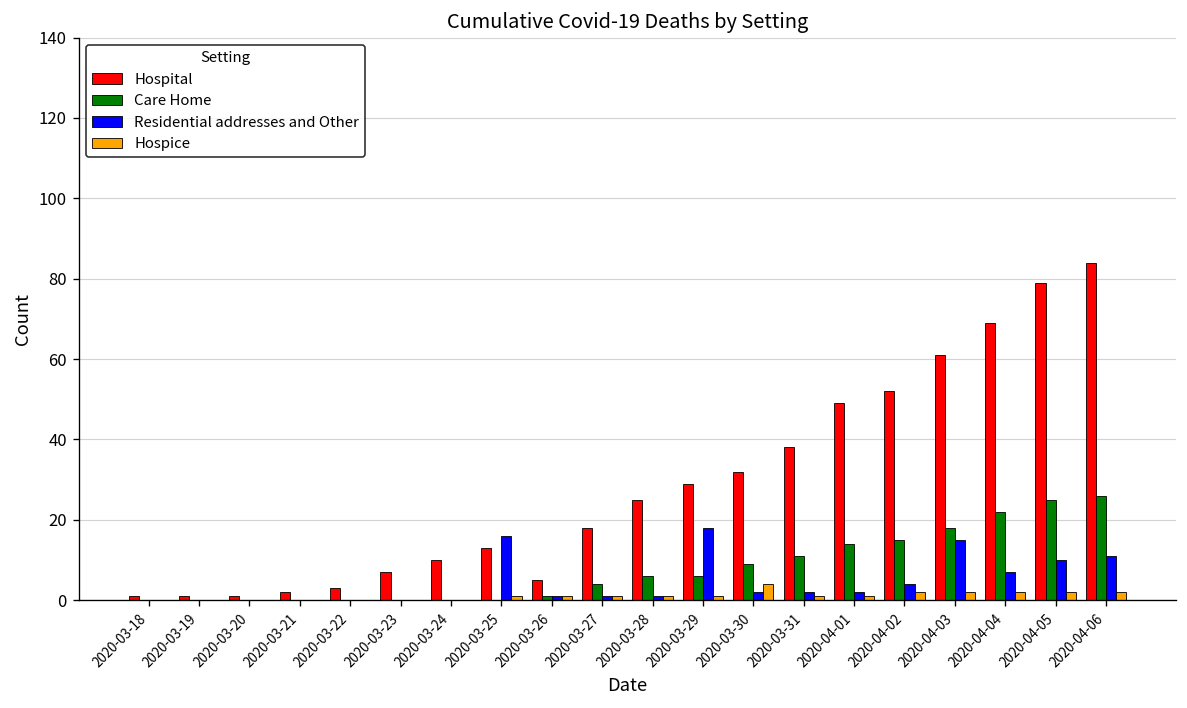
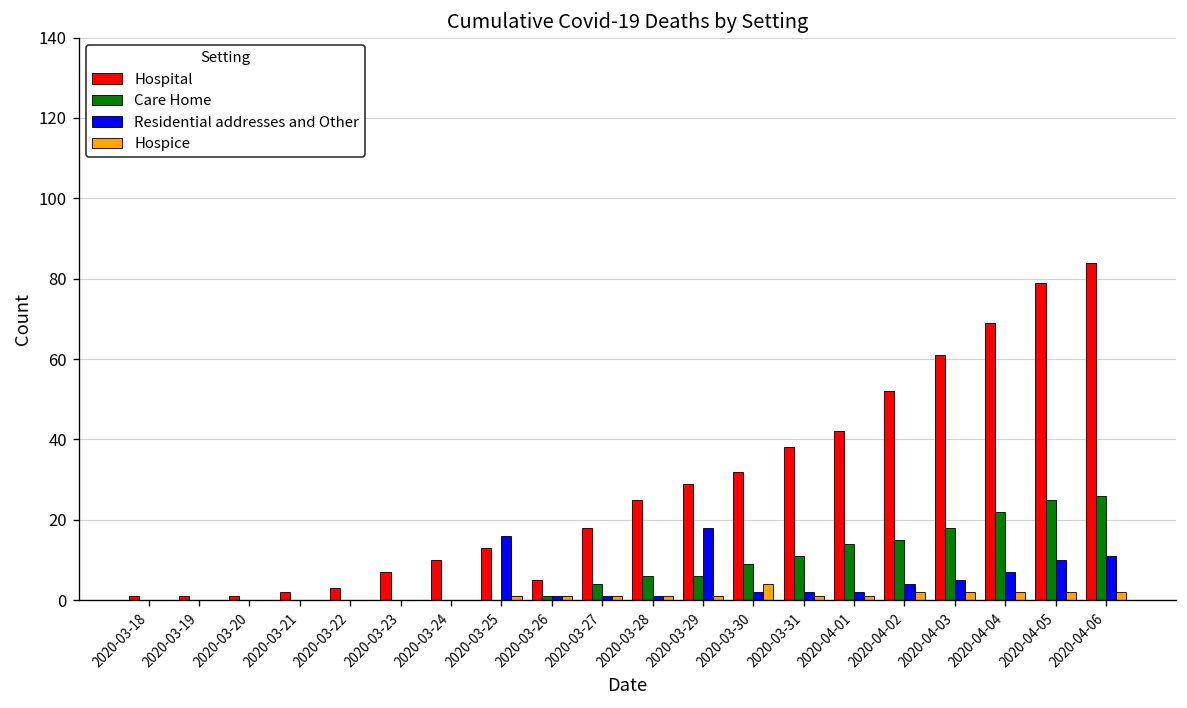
Hospital, 2020-04-01: 49 -> 42
Residential addresses and Other, 2020-04-03: 15 -> 5
